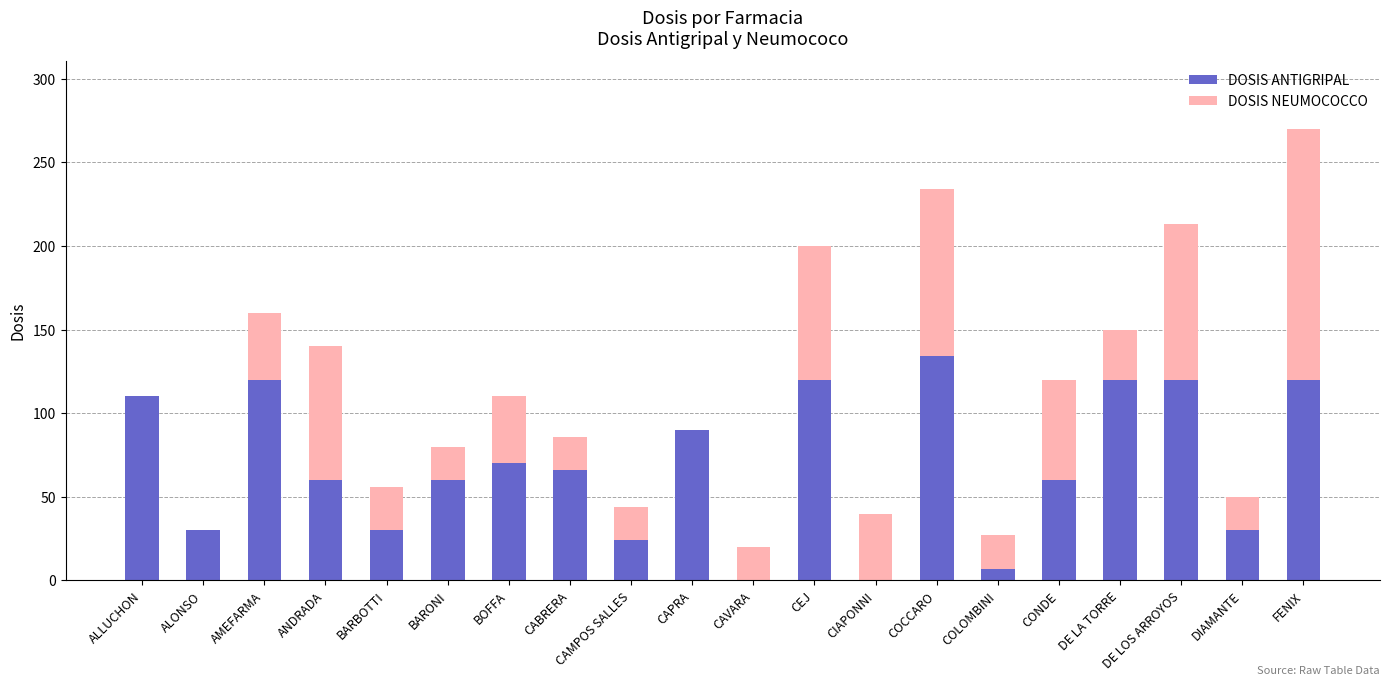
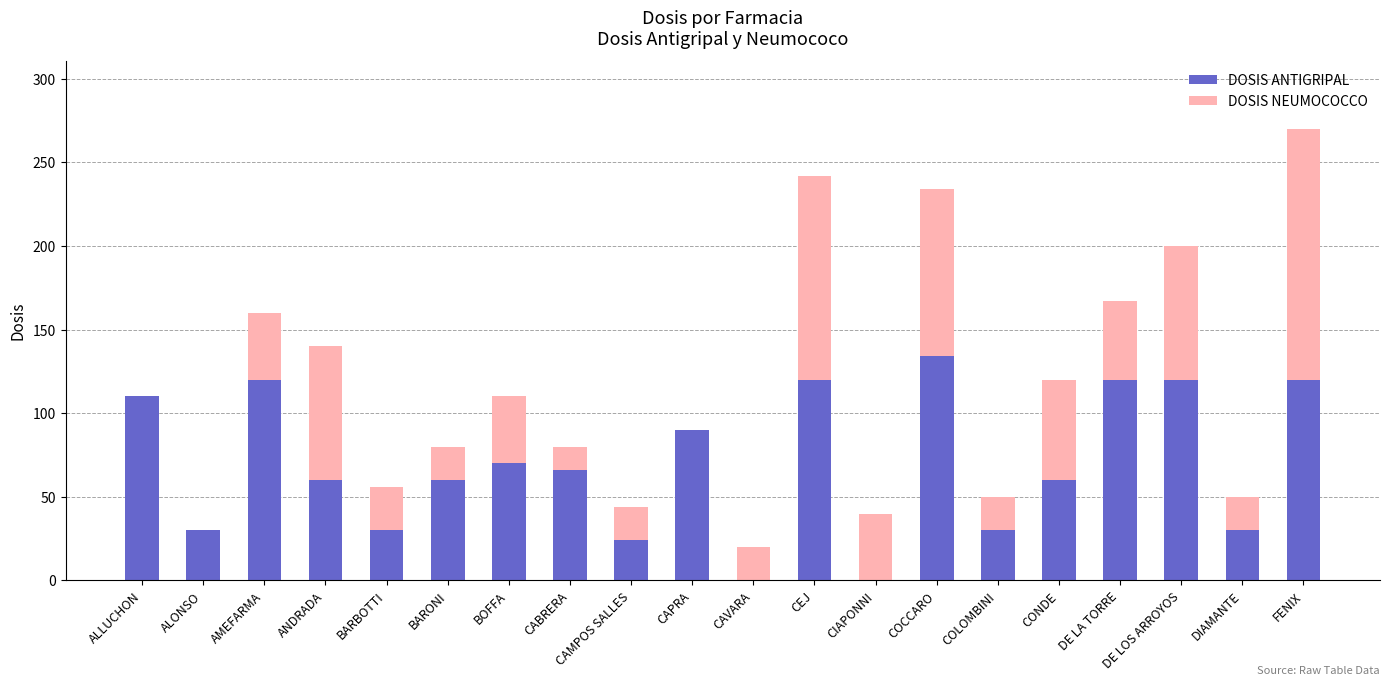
DOSIS NEUMOCOCCO, CABRERA: 20 -> 14
DOSIS NEUMOCOCCO, CEJ: 80 -> 122
DOSIS ANTIGRIPAL, COLOMBINI: 7 -> 30
DOSIS NEUMOCOCCO, DE LA TORRE: 30 -> 47
DOSIS NEUMOCOCCO, DE LOS ARROYOS: 93 -> 80
